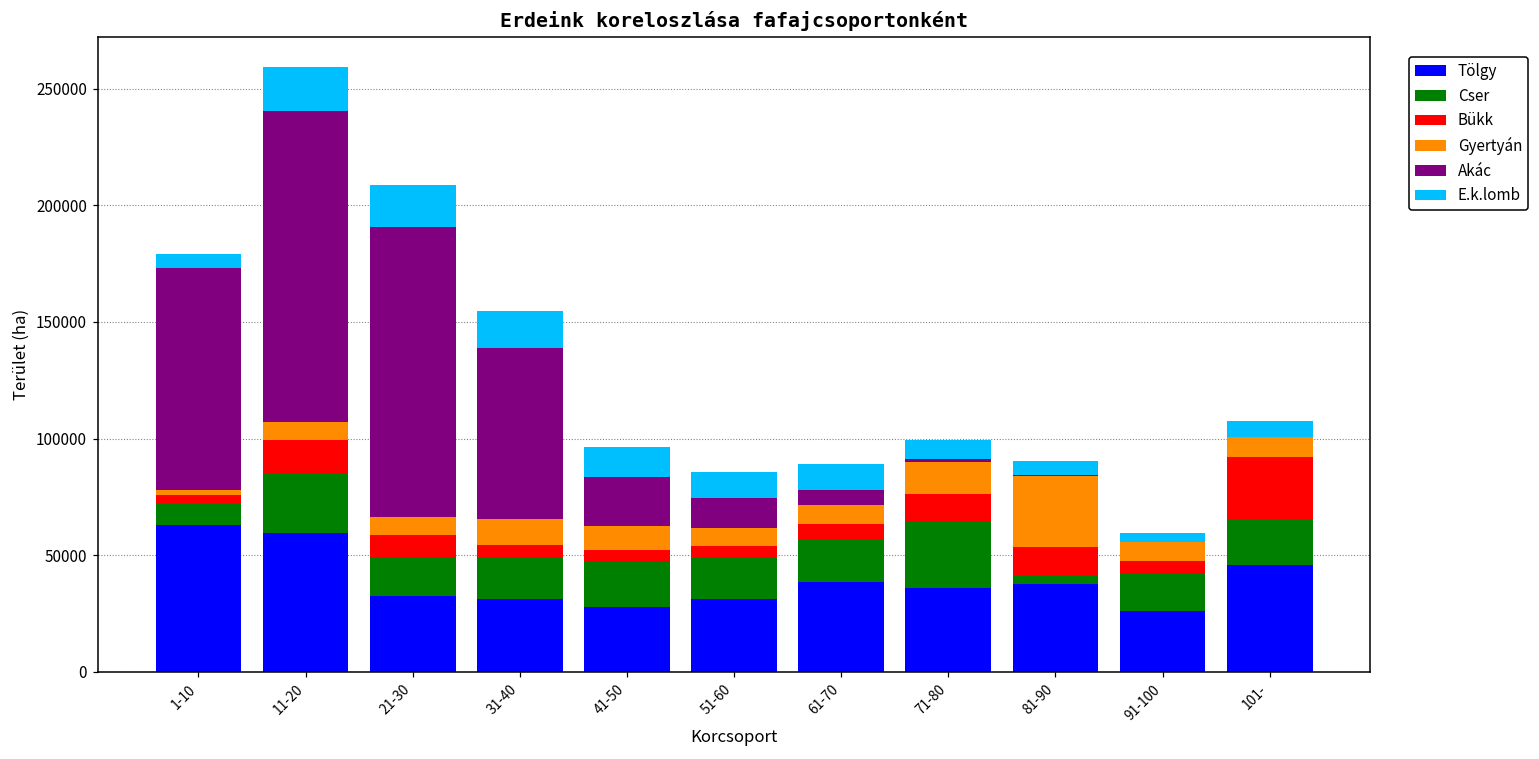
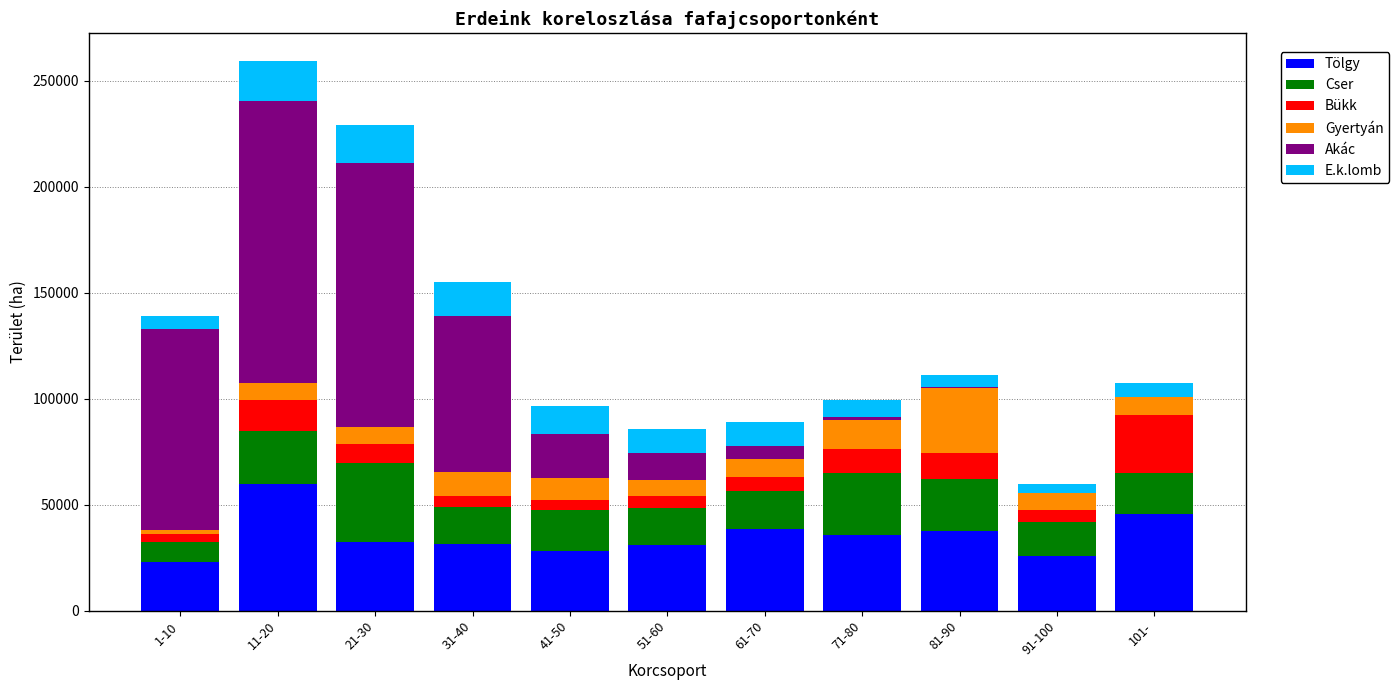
Tölgy, 1-10: 63000 -> 23000
Cser, 21-30: 17000 -> 37000
Cser, 81-90: 3000 -> 24000
